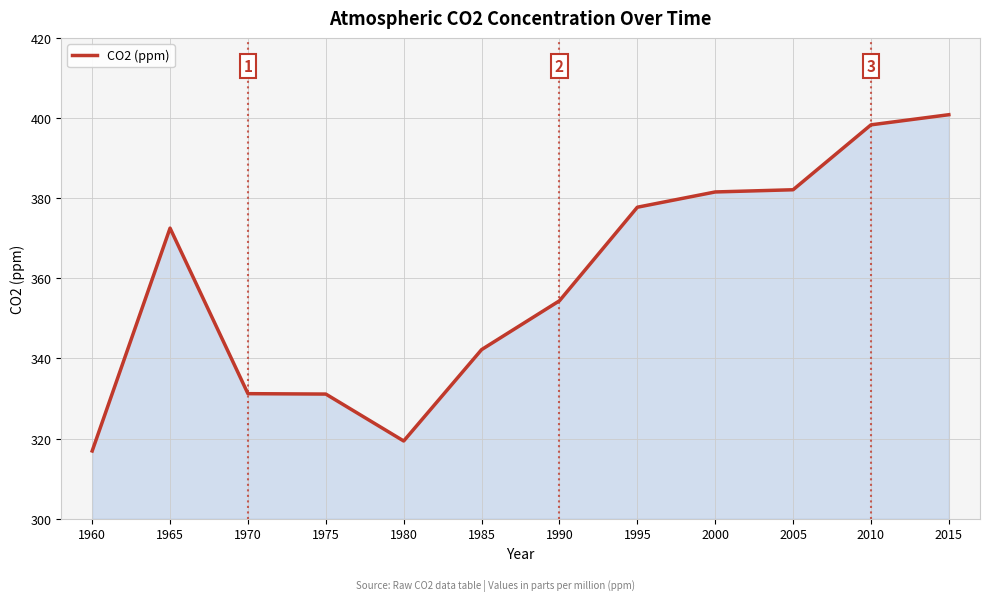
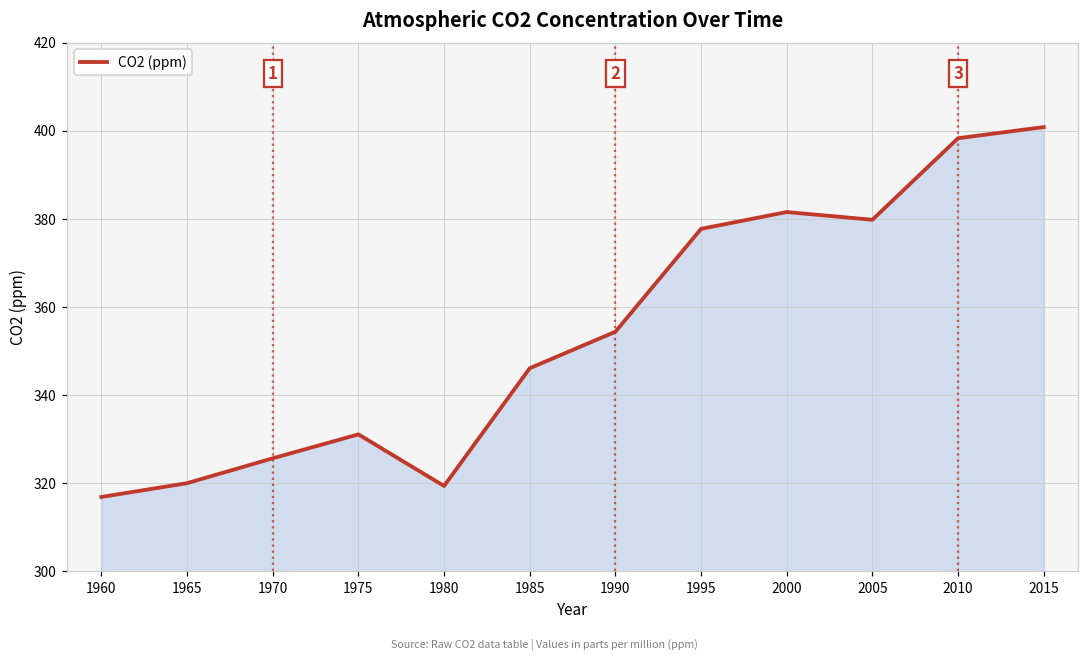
1965: 373 -> 320
1970: 331 -> 326
1985: 342 -> 346
2005: 382 -> 380
